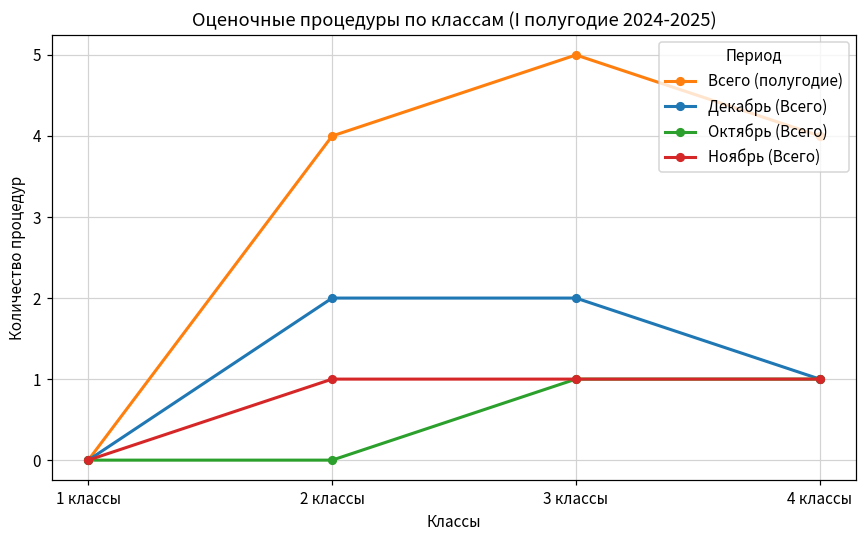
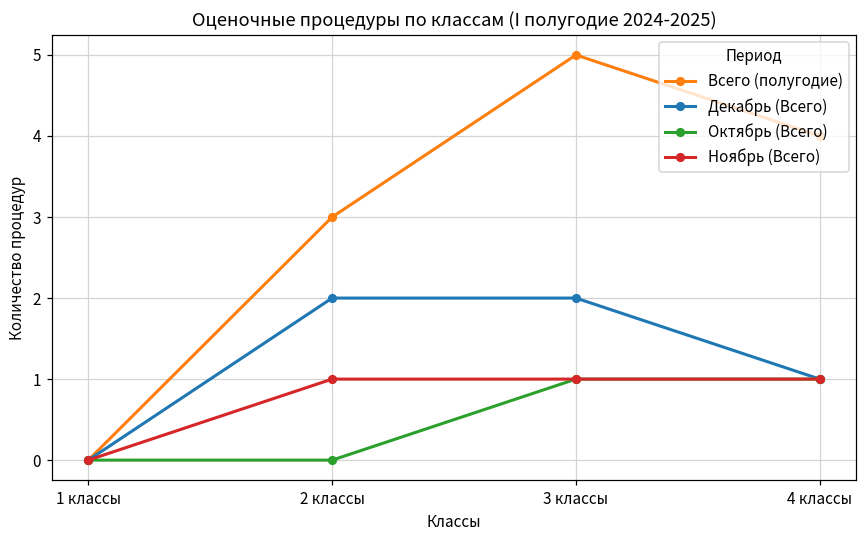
Всего (полугодие), 2 классы: 4 -> 3
